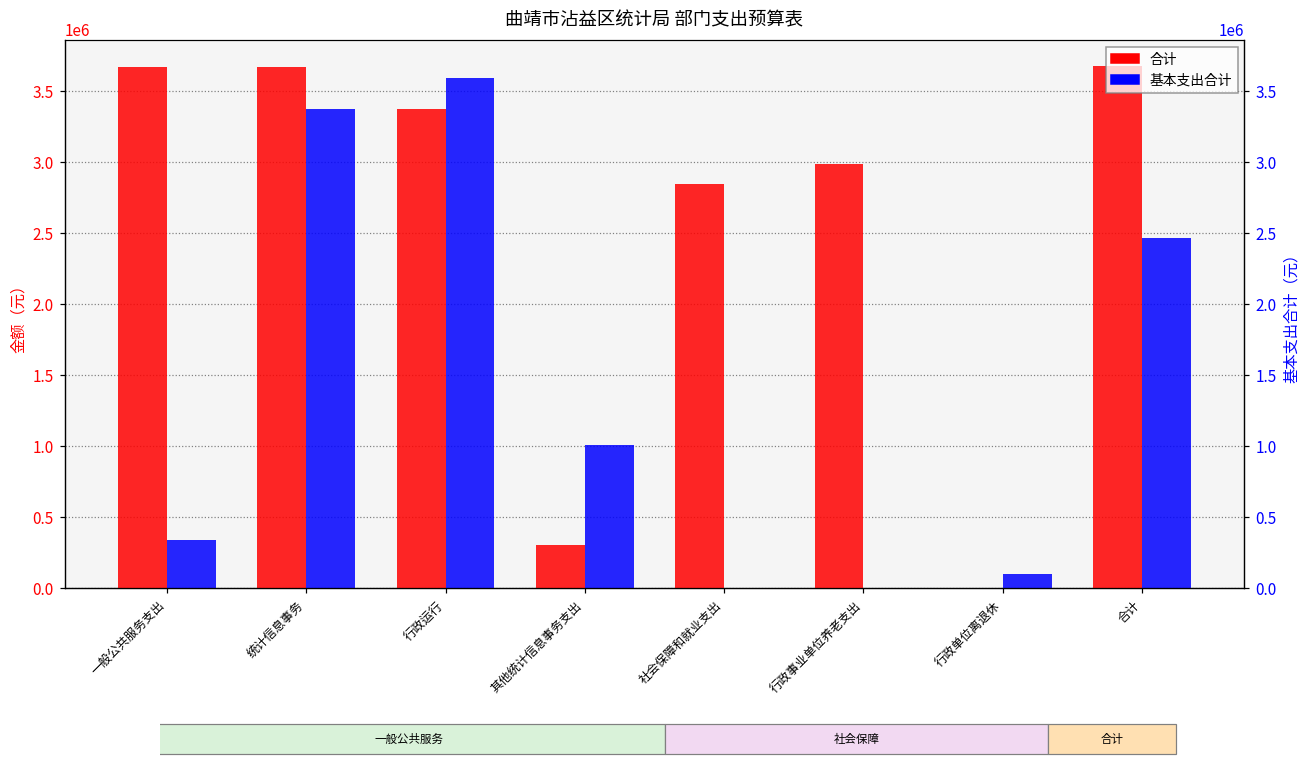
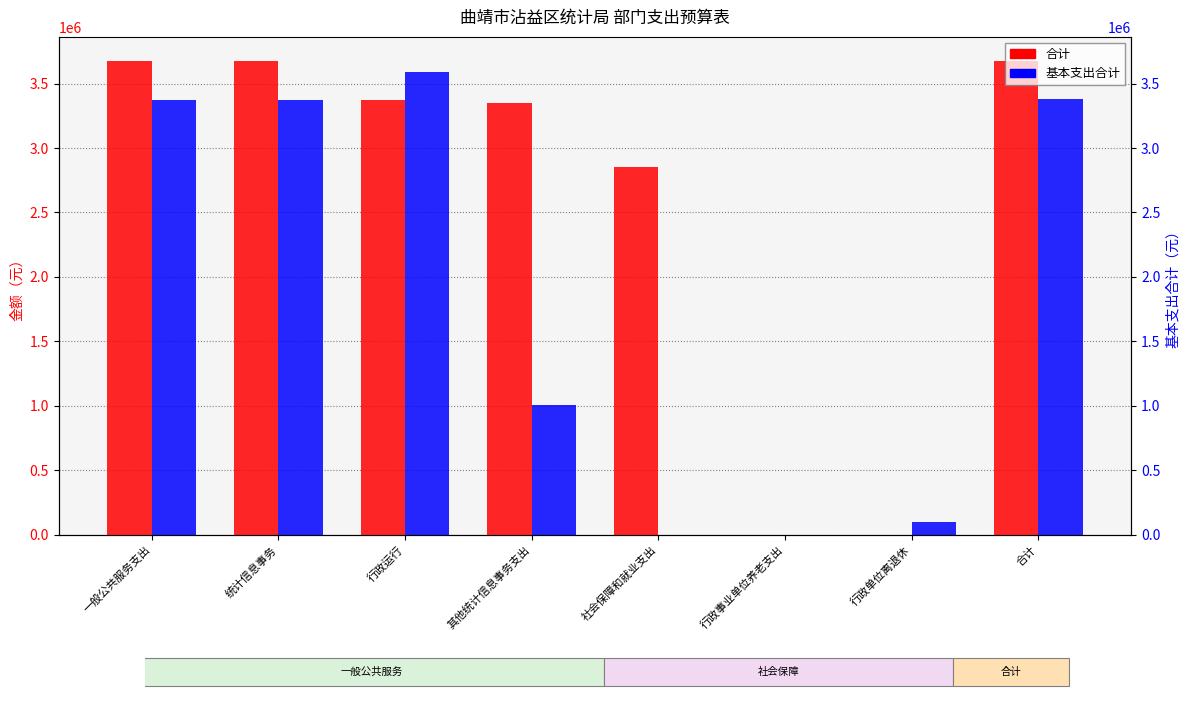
基本支出合计, 一般公共服务支出: 340000 -> 3380000
合计, 其他统计信息事务支出: 300000 -> 3350000
合计, 行政事业单位养老支出: 2990000 -> 0
基本支出合计, 合计: 2460000 -> 3380000
